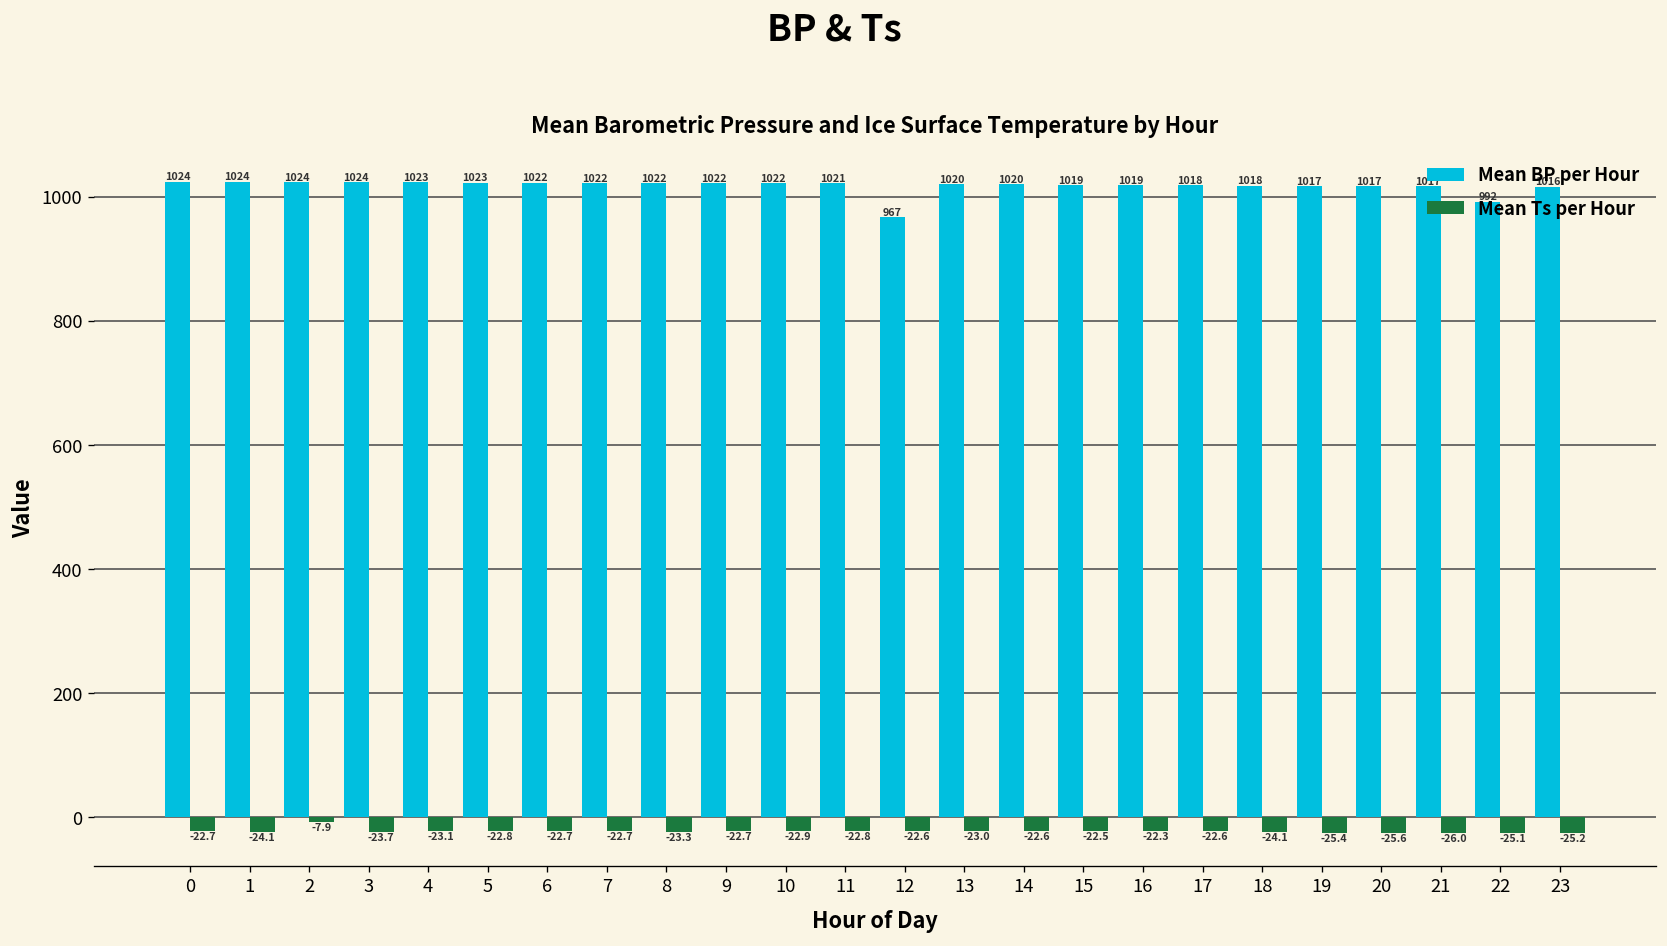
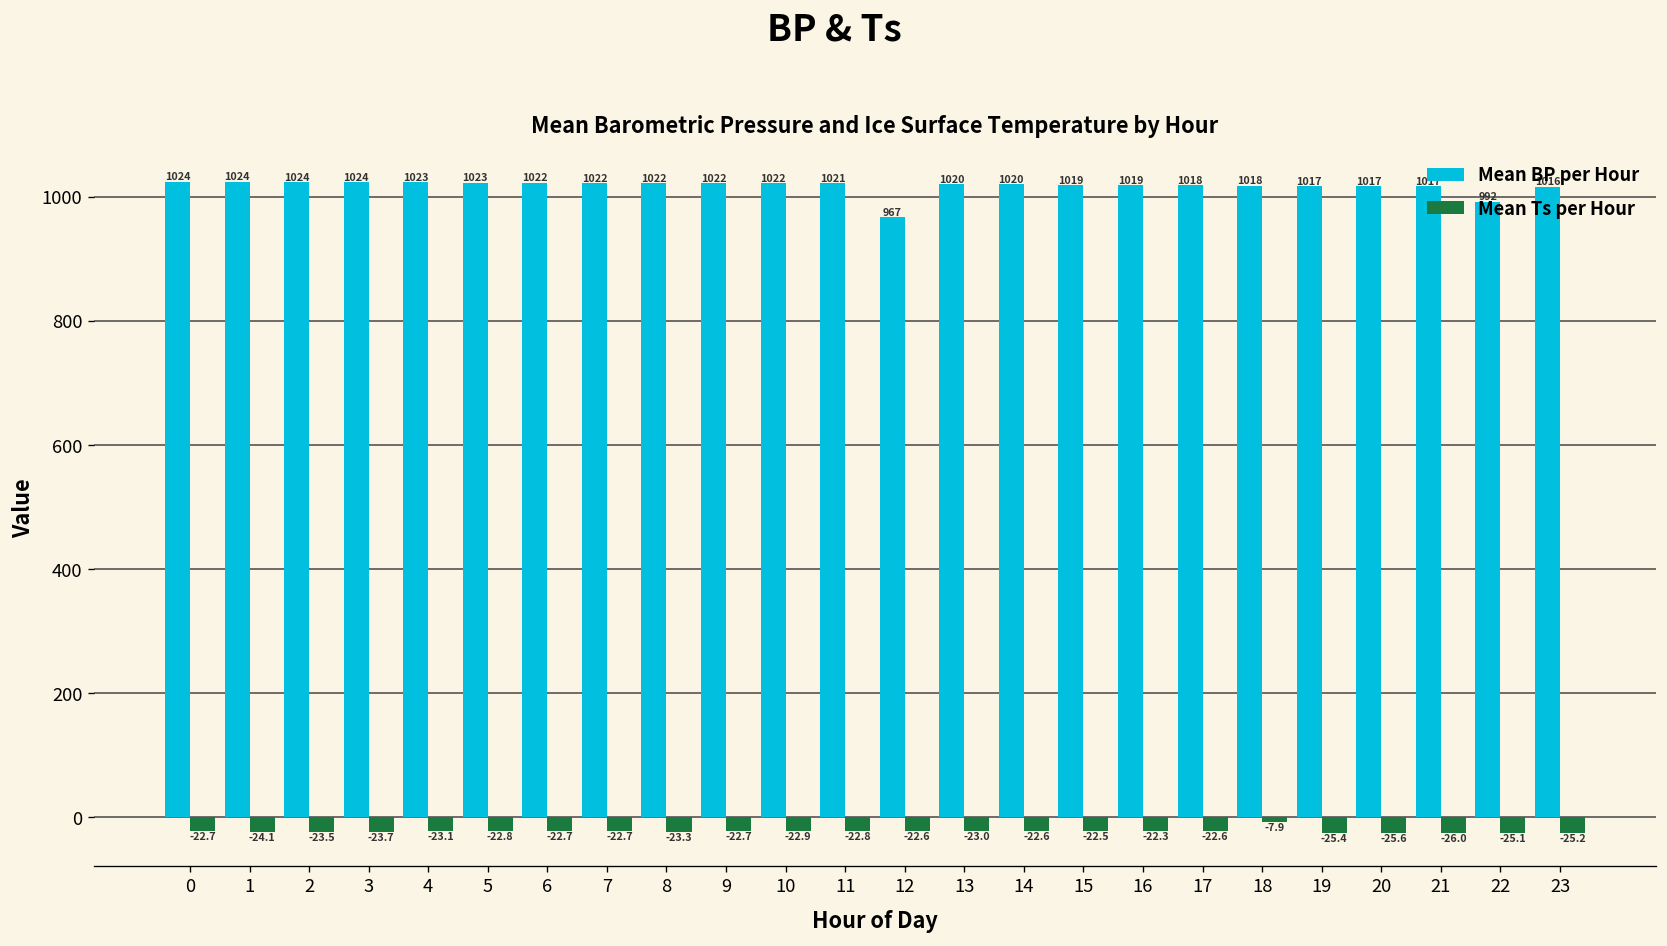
Mean Ts per Hour, 2: -7.9 -> -23.5
Mean Ts per Hour, 18: -24.1 -> -7.9
